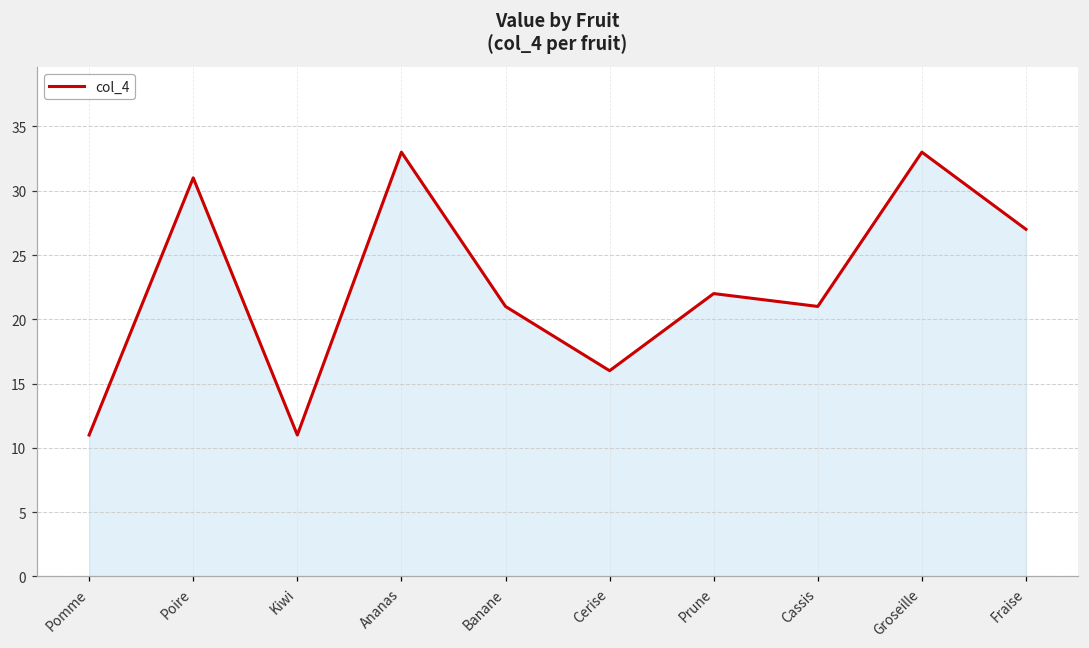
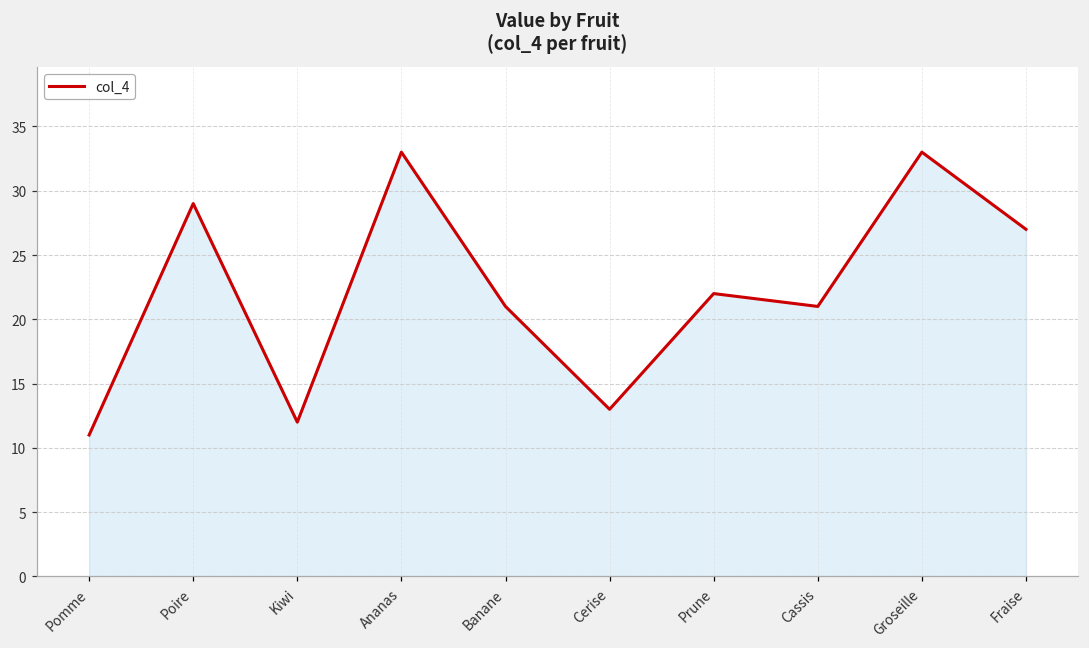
Poire: 31 -> 29
Kiwi: 11 -> 12
Cerise: 16 -> 13
